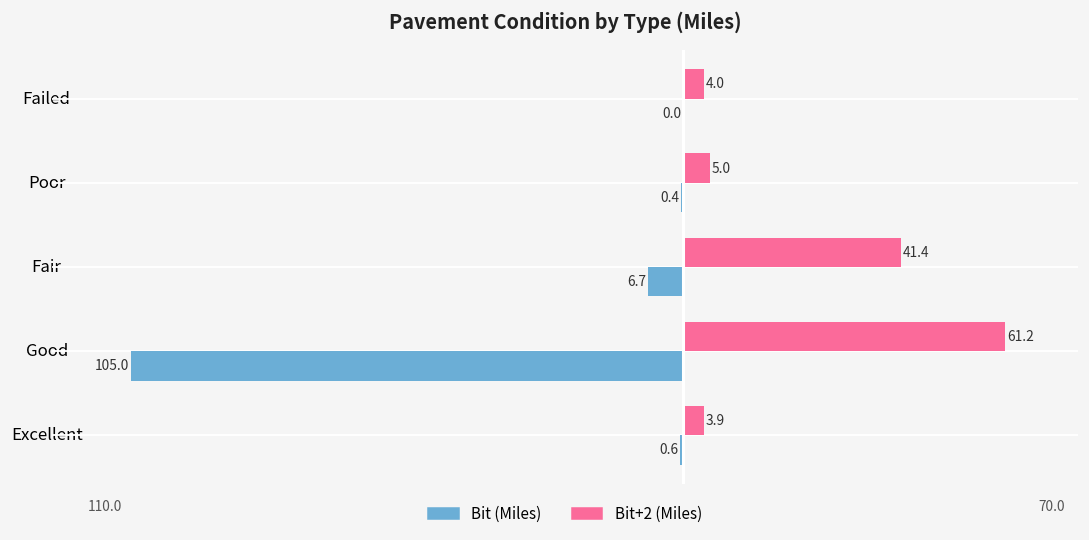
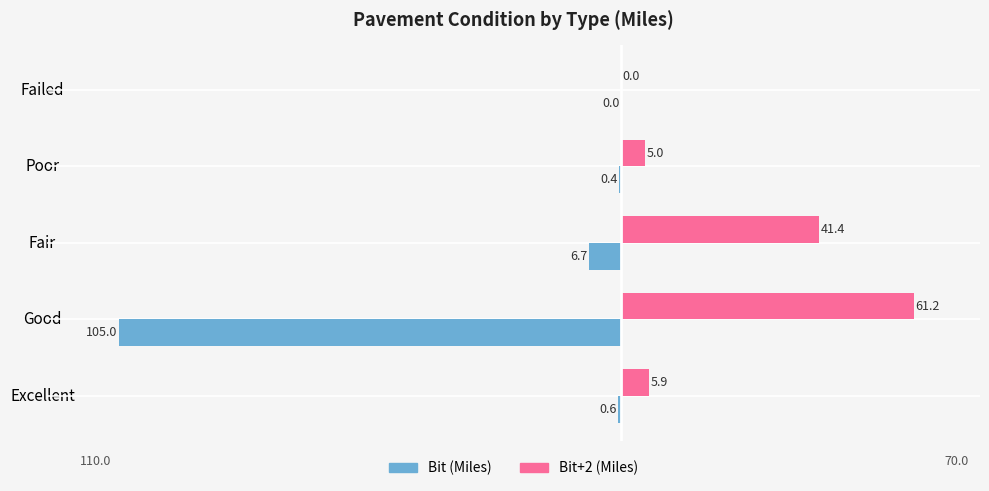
Bit+2 (Miles), Failed: 4.0 -> 0.0
Bit+2 (Miles), Excellent: 3.9 -> 5.9
